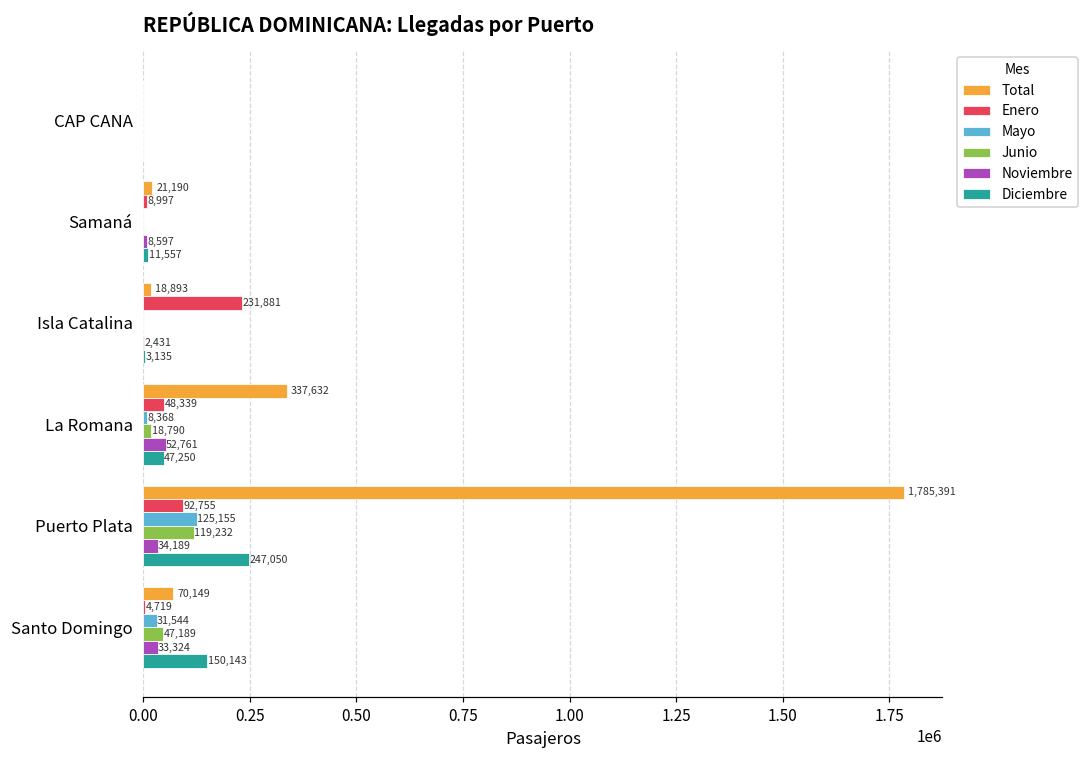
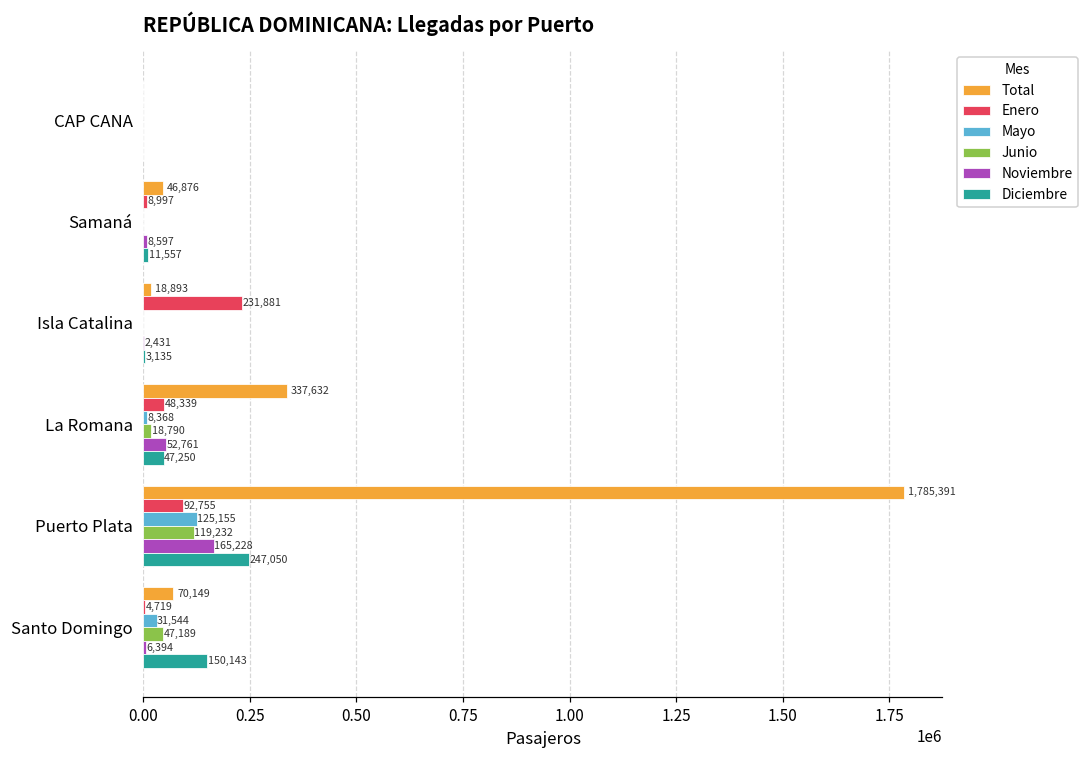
Total, Samaná: 21,190 -> 46,876
Noviembre, Puerto Plata: 34,189 -> 165,228
Noviembre, Santo Domingo: 33,324 -> 6,394
